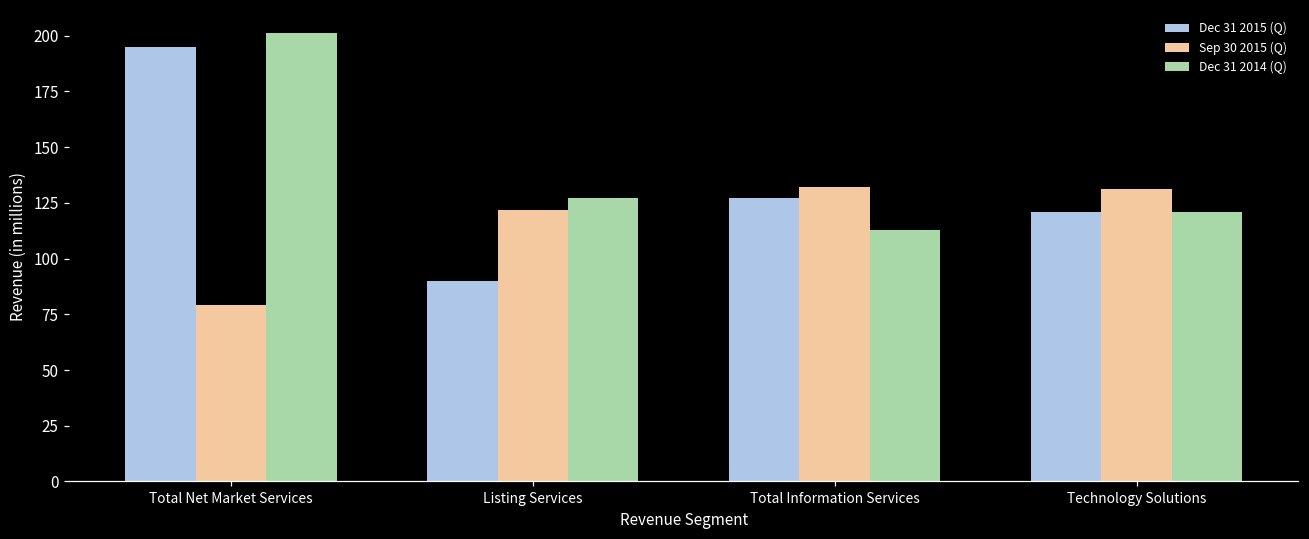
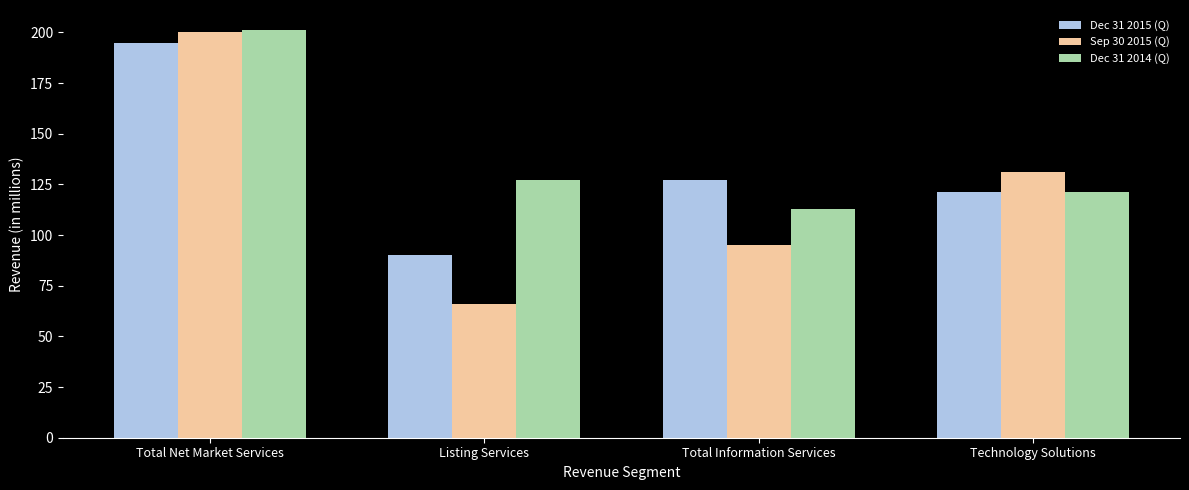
Sep 30 2015 (Q), Total Net Market Services: 79 -> 200
Sep 30 2015 (Q), Listing Services: 122 -> 66
Sep 30 2015 (Q), Total Information Services: 132 -> 95
